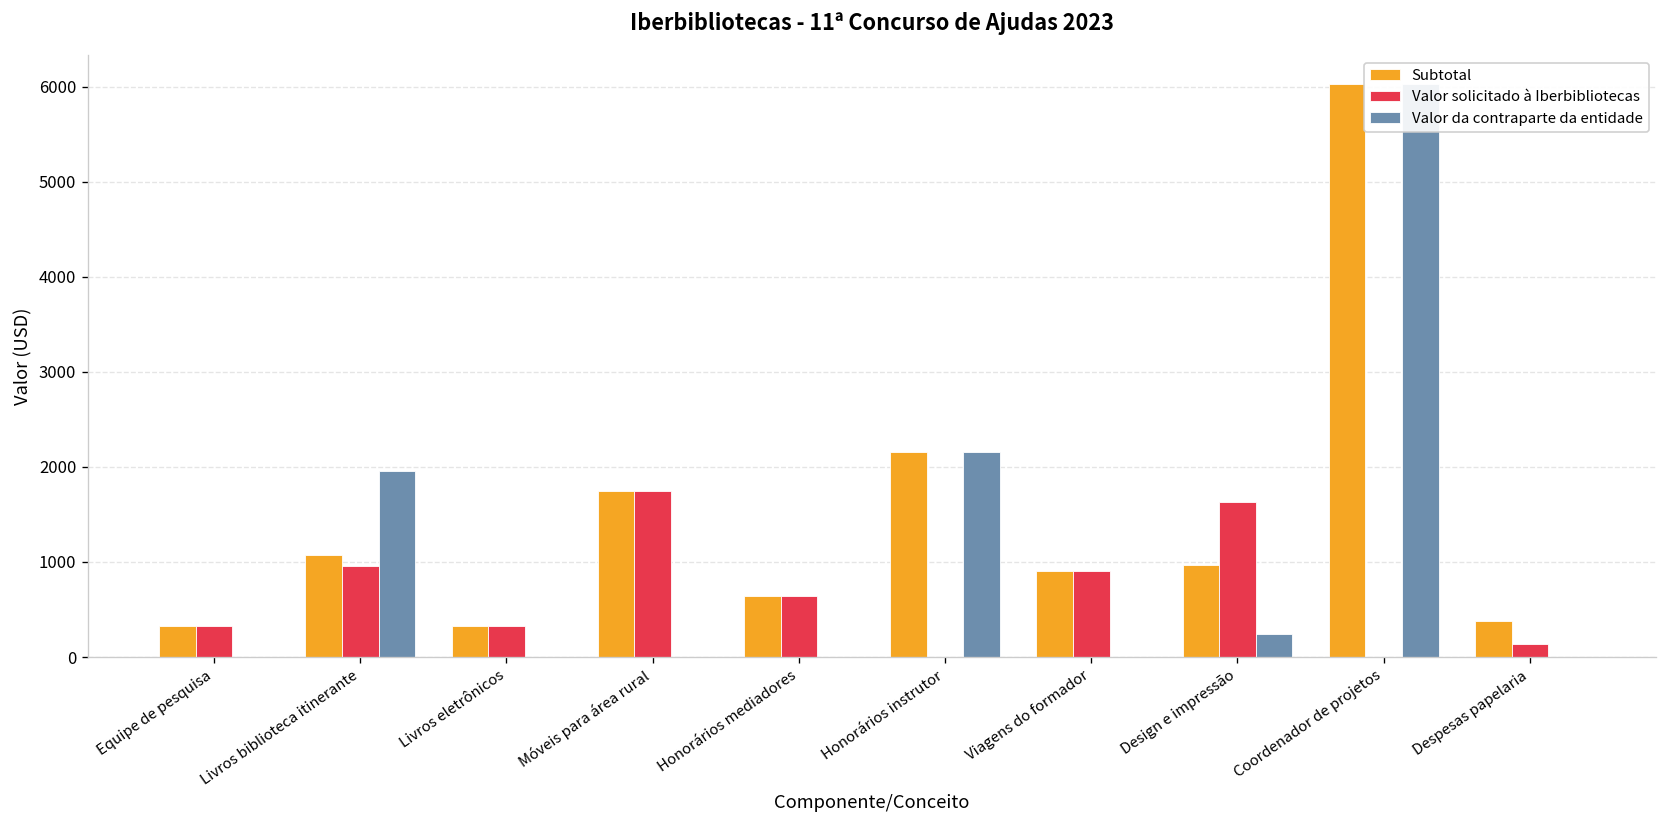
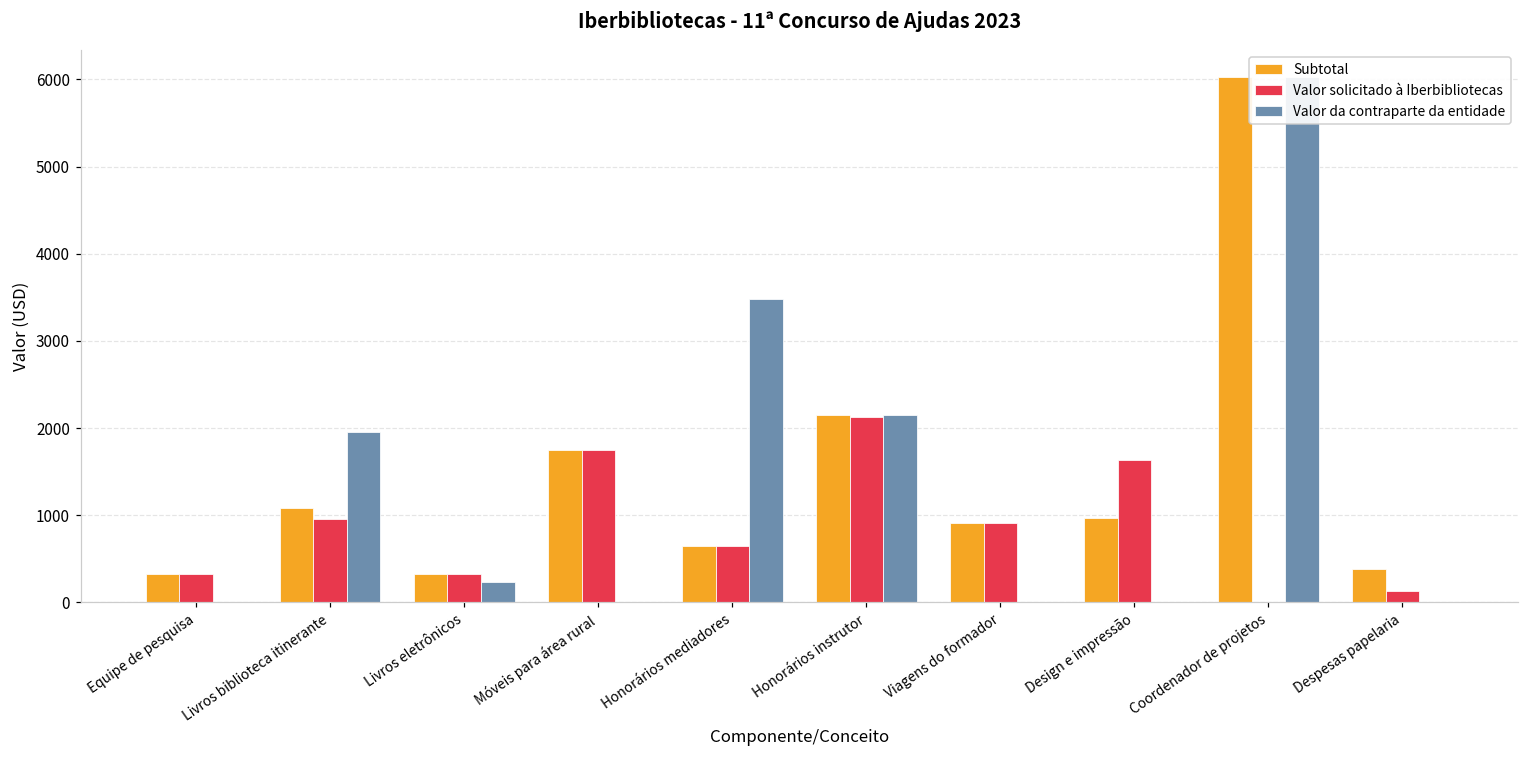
Valor da contraparte da entidade, Livros eletrônicos: 0 -> 200
Valor da contraparte da entidade, Honorários mediadores: 0 -> 3500
Valor solicitado à Iberbibliotecas, Honorários instrutor: 0 -> 2100
Valor da contraparte da entidade, Design e impressão: 200 -> 0
